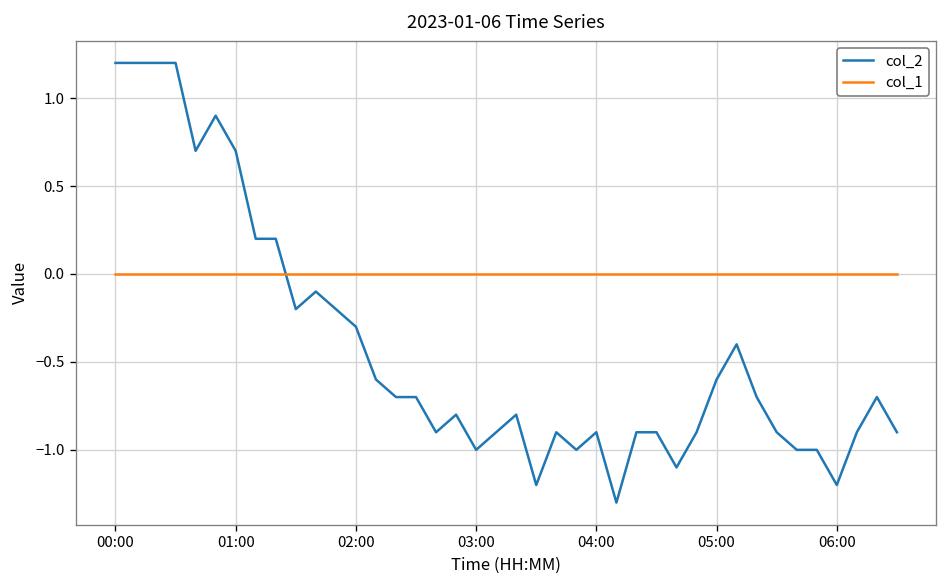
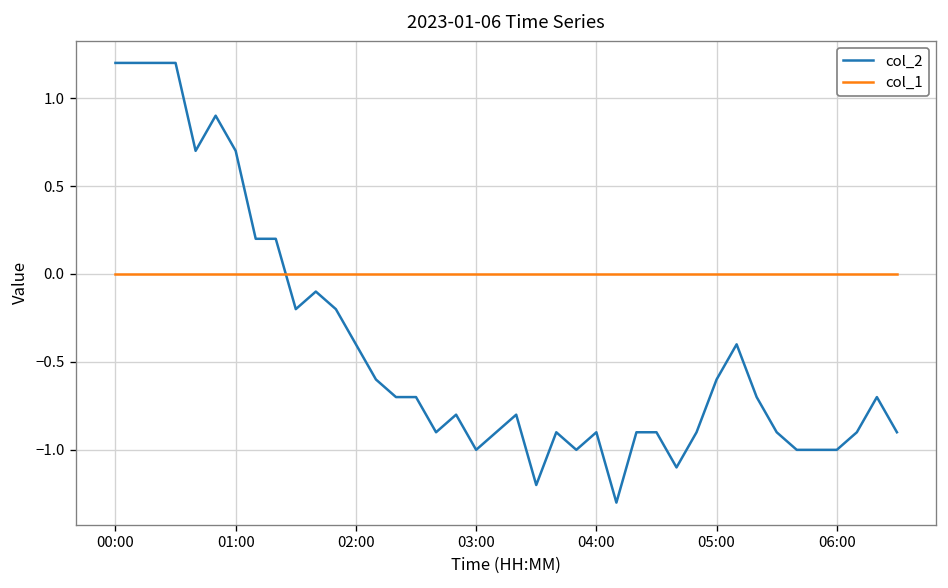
col_2, 02:00: -0.3 -> -0.4
col_2, 06:00: -1.2 -> -1.0
